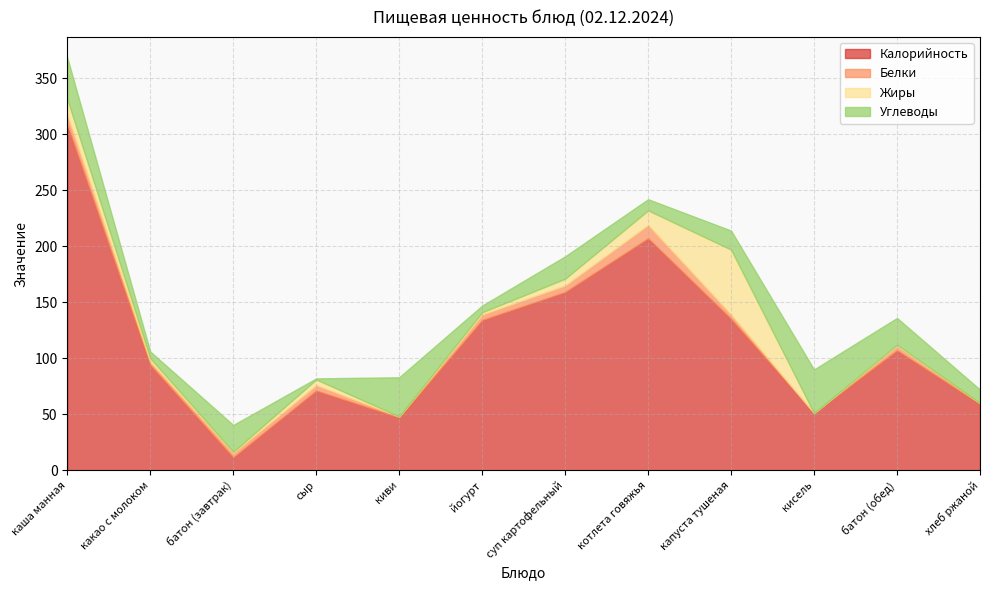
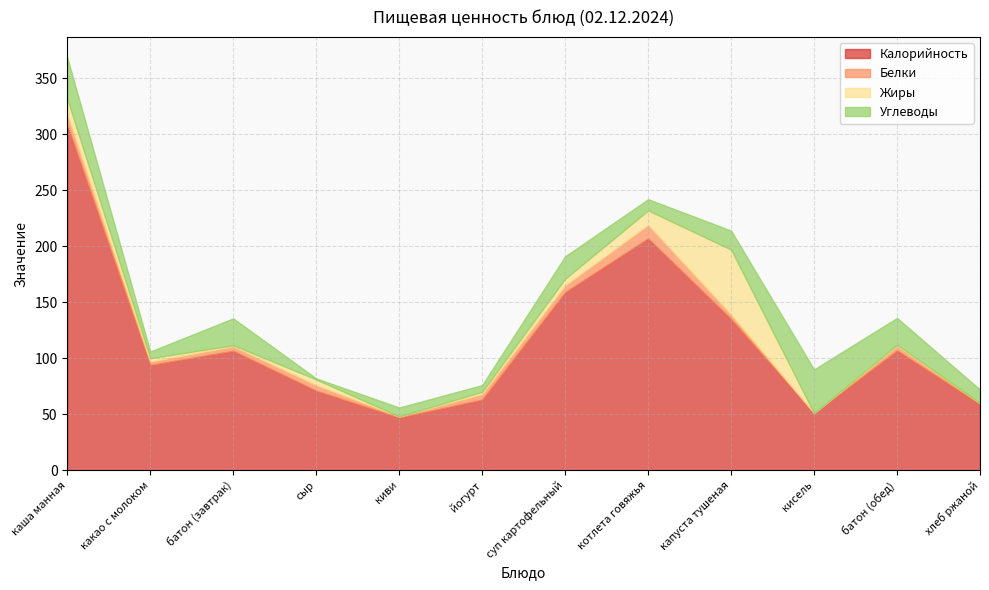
Калорийность, батон (завтрак): 11 -> 107
Углеводы, киви: 35 -> 8
Калорийность, йогурт: 134 -> 63
